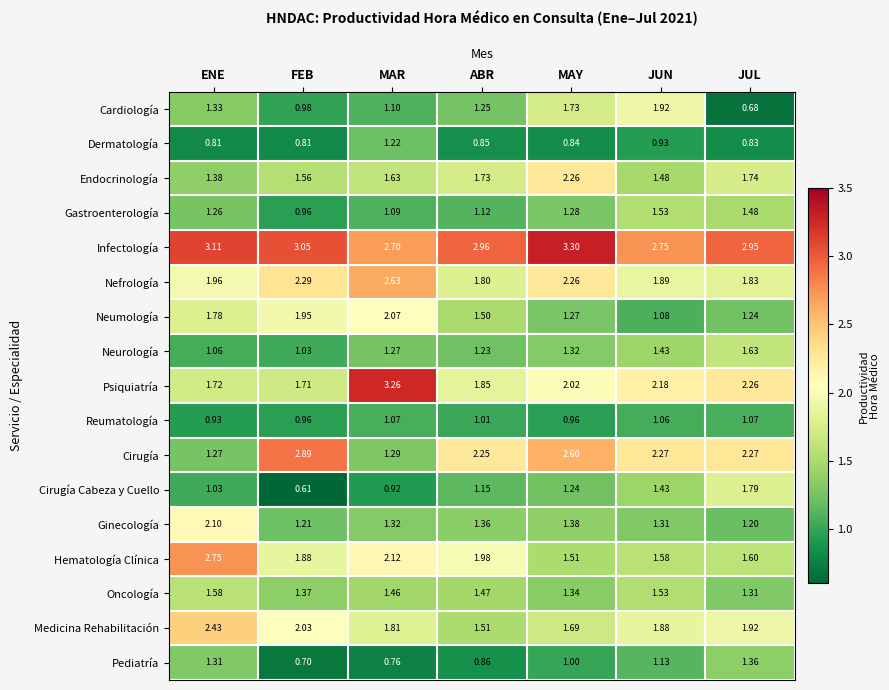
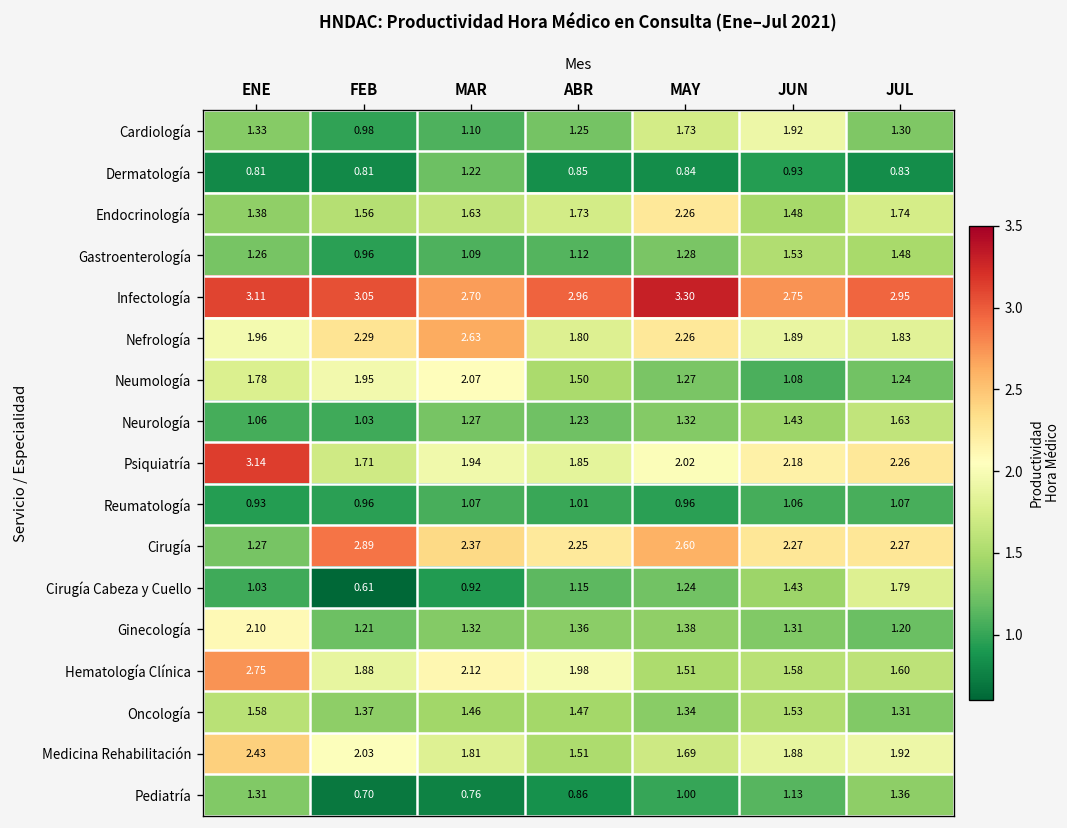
Cardiología, JUL: 0.68 -> 1.30
Psiquiatría, ENE: 1.72 -> 3.14
Psiquiatría, MAR: 3.26 -> 1.94
Cirugía, MAR: 1.29 -> 2.37
